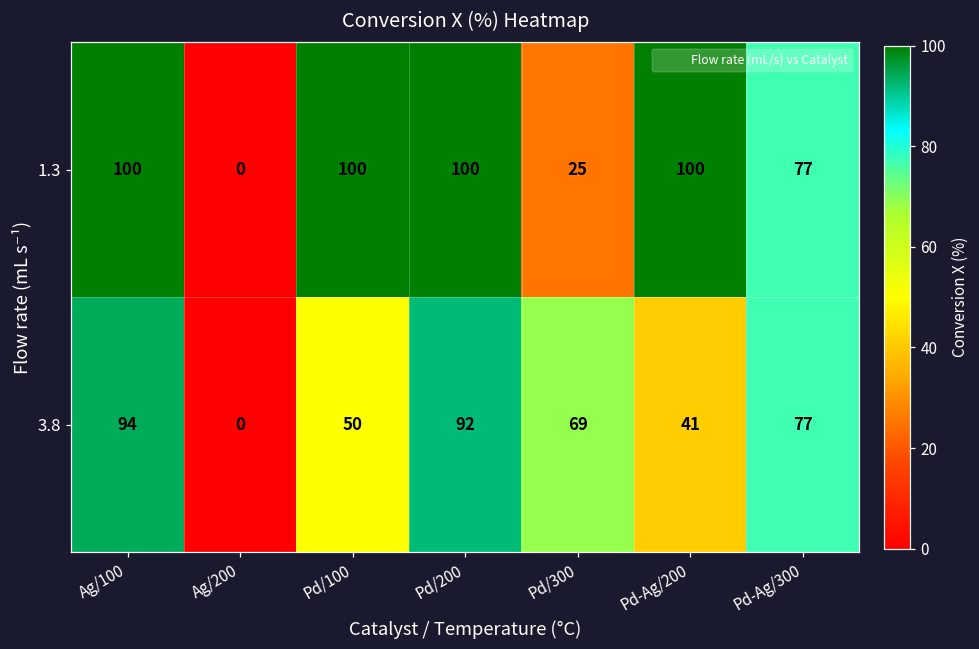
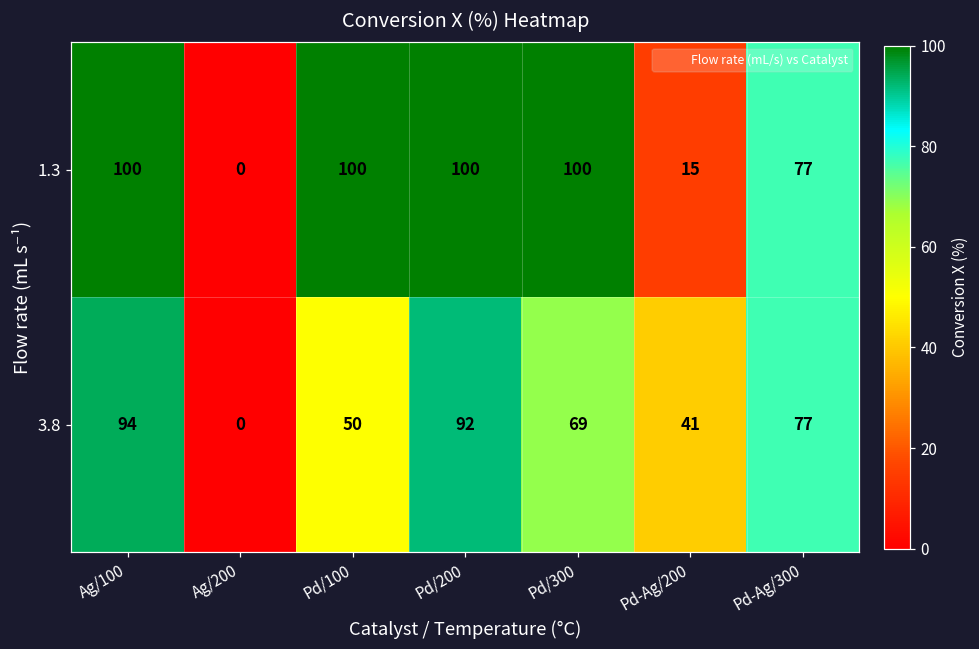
1.3, Pd/300: 25 -> 100
1.3, Pd-Ag/200: 100 -> 15
